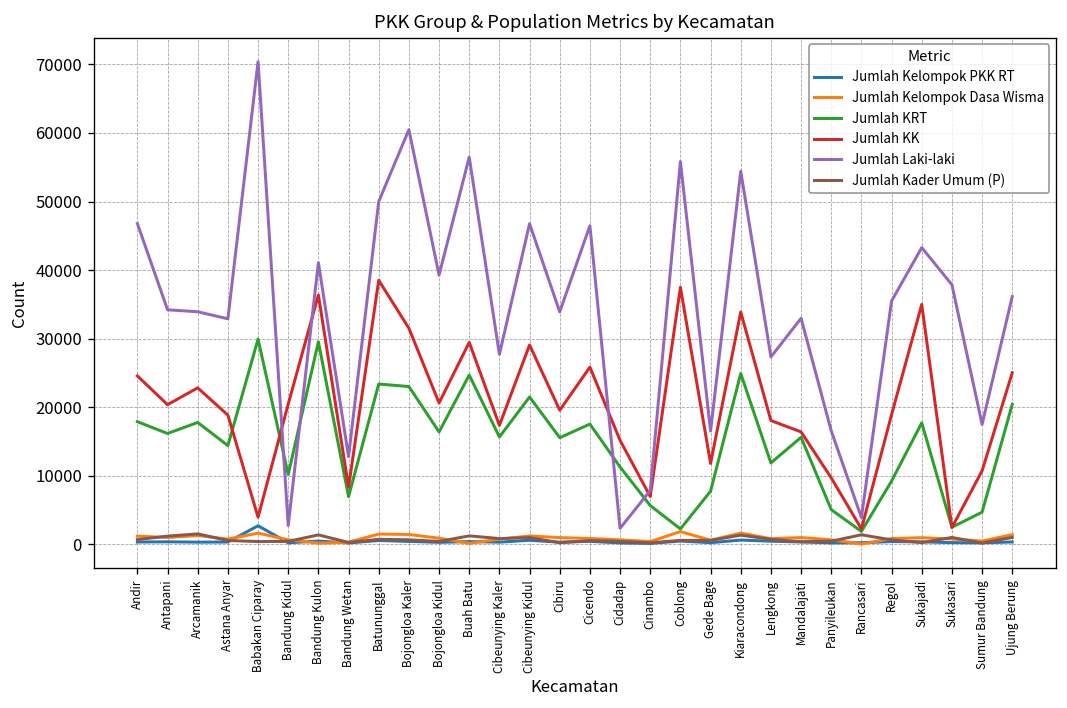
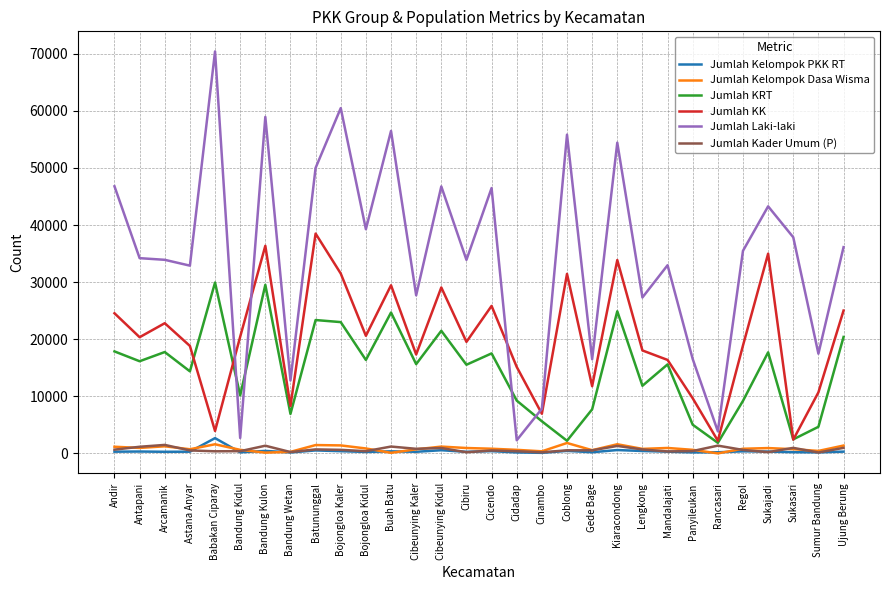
Jumlah Laki-laki, Bandung Kulon: 41000 -> 59000
Jumlah KRT, Cidadap: 11000 -> 9000
Jumlah KK, Coblong: 37000 -> 31000
